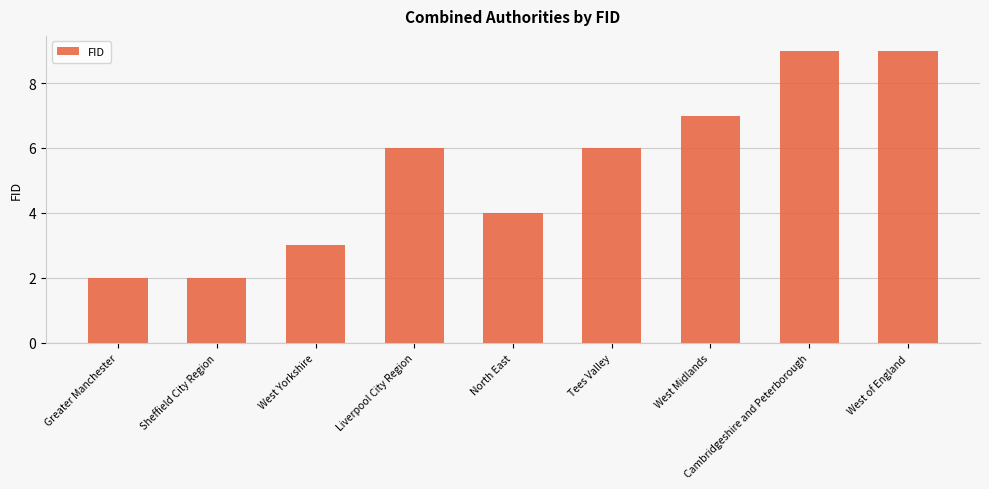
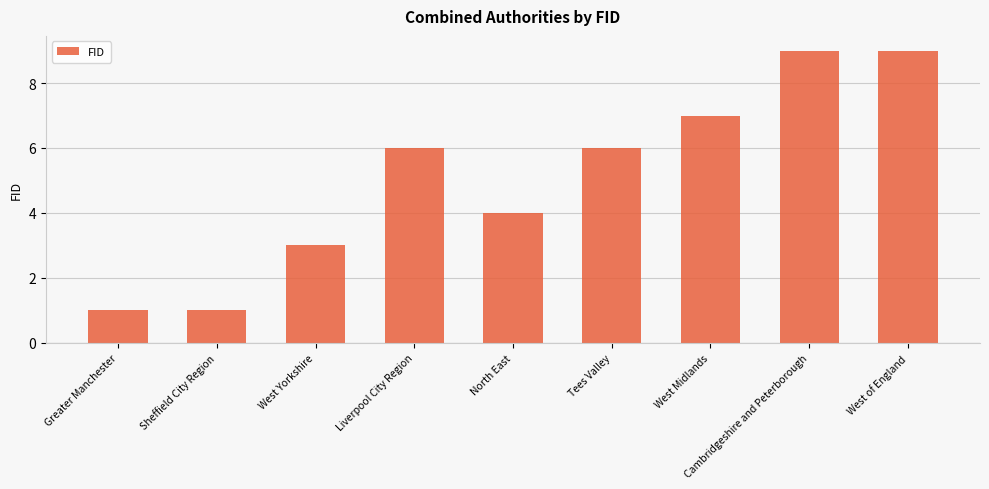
Greater Manchester: 2 -> 1
Sheffield City Region: 2 -> 1
